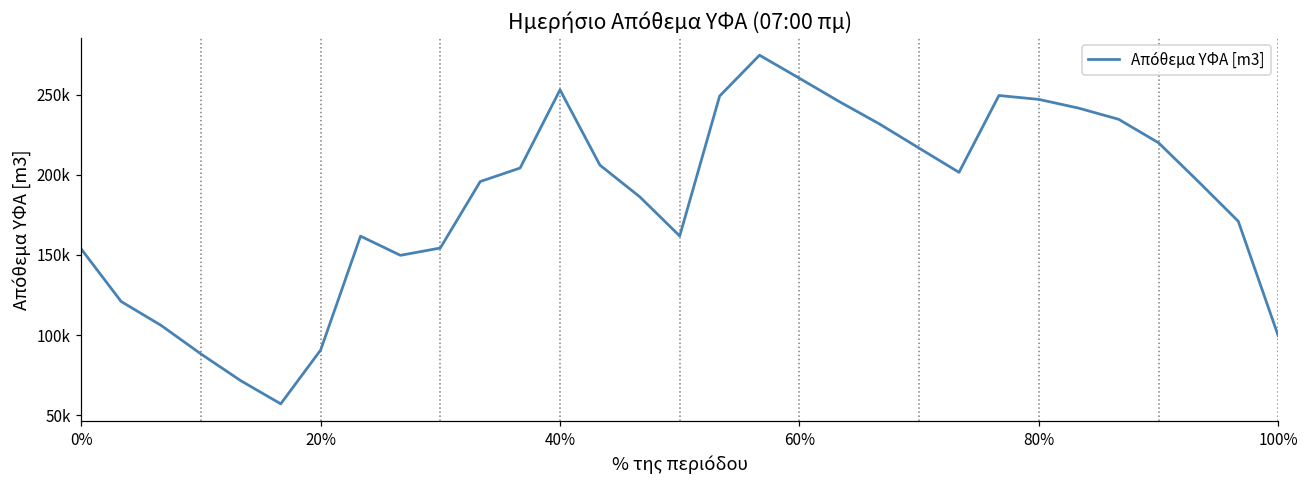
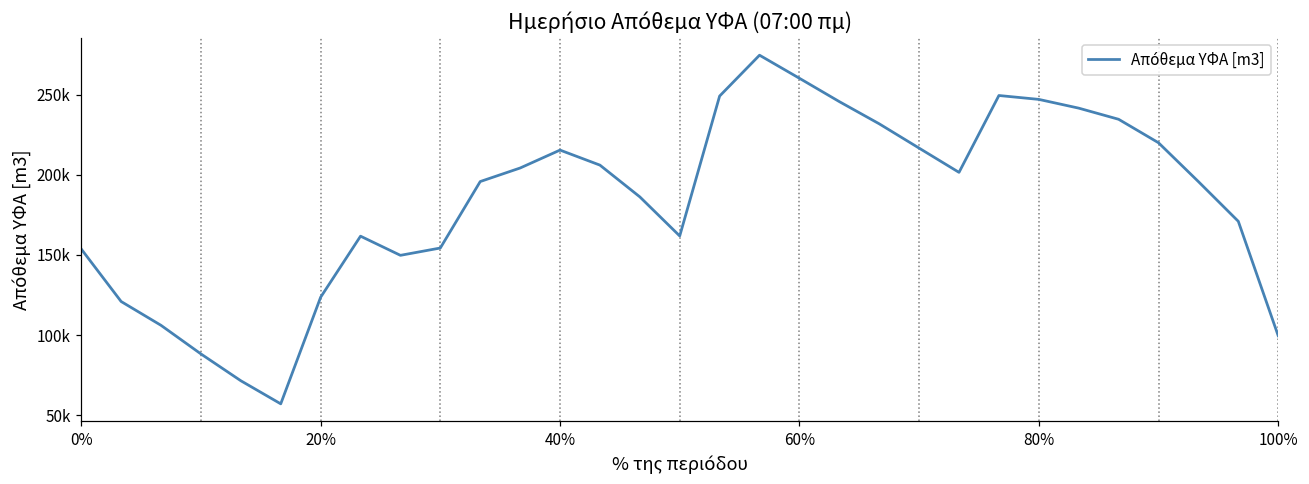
20%: 91000 -> 124000
40%: 253000 -> 215000
